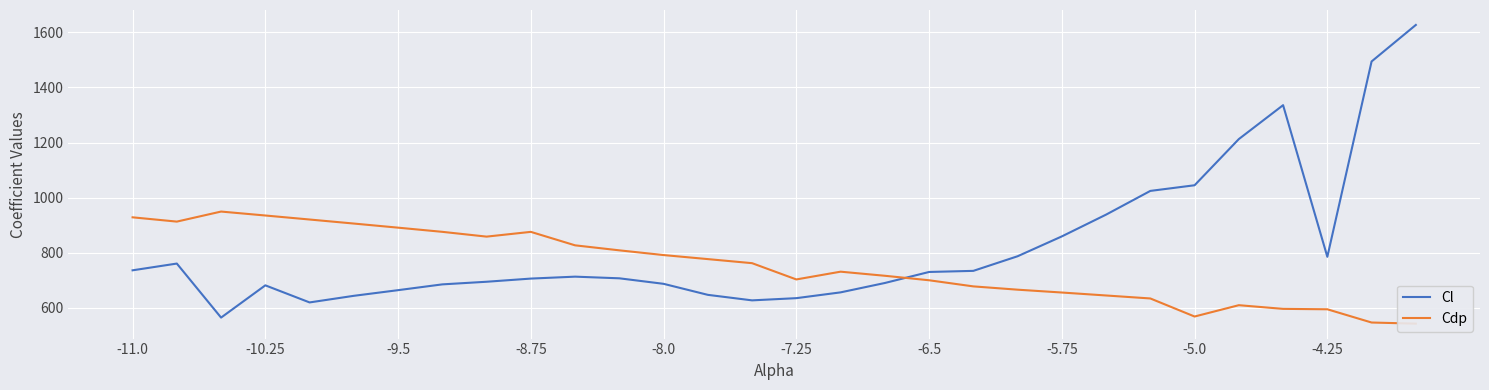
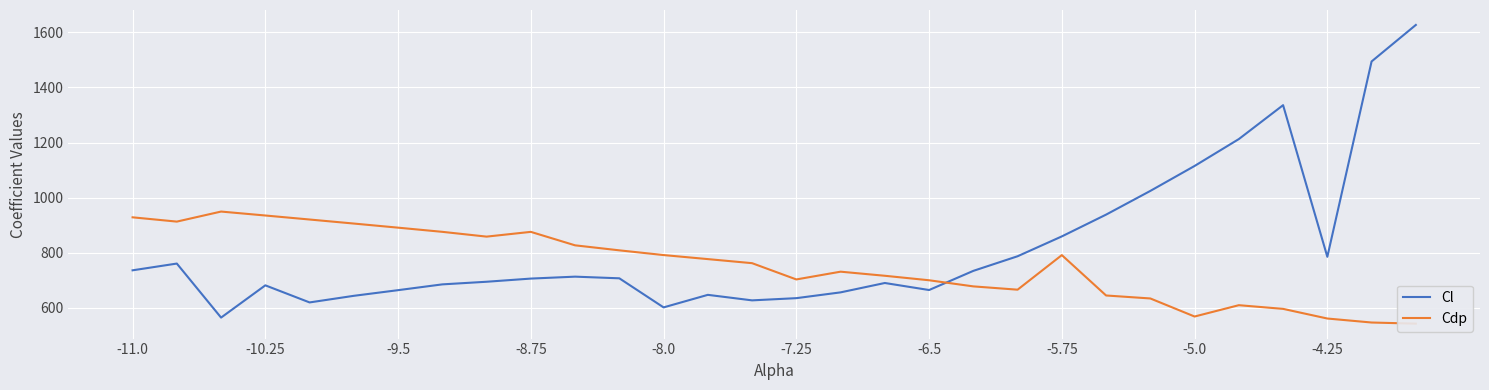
Cl, -8.0: 690 -> 600
Cl, -6.5: 730 -> 670
Cdp, -5.75: 660 -> 790
Cl, -5.0: 1050 -> 1120
Cdp, -4.25: 600 -> 560
